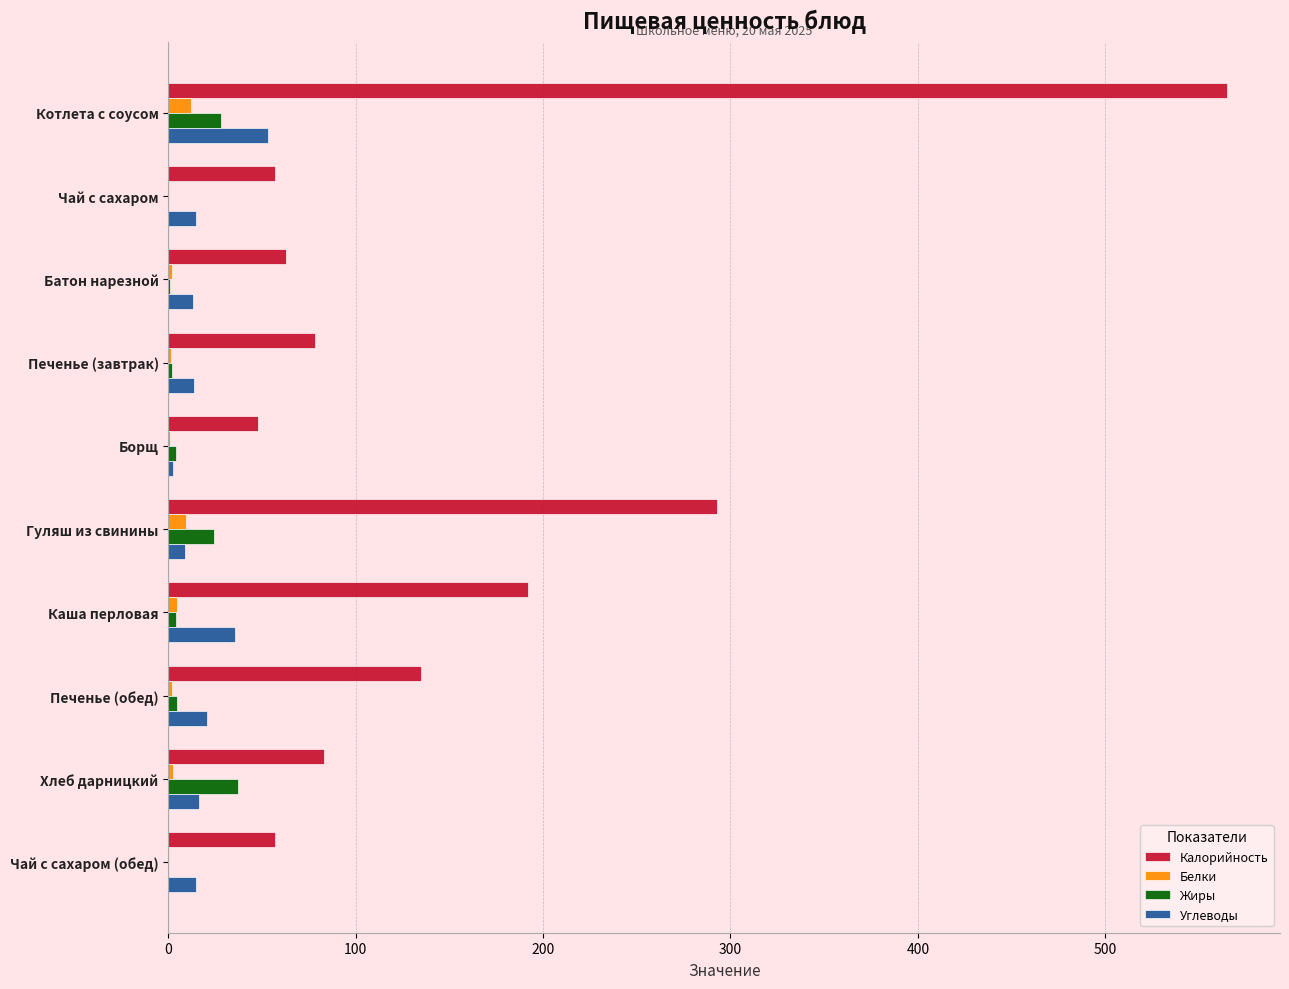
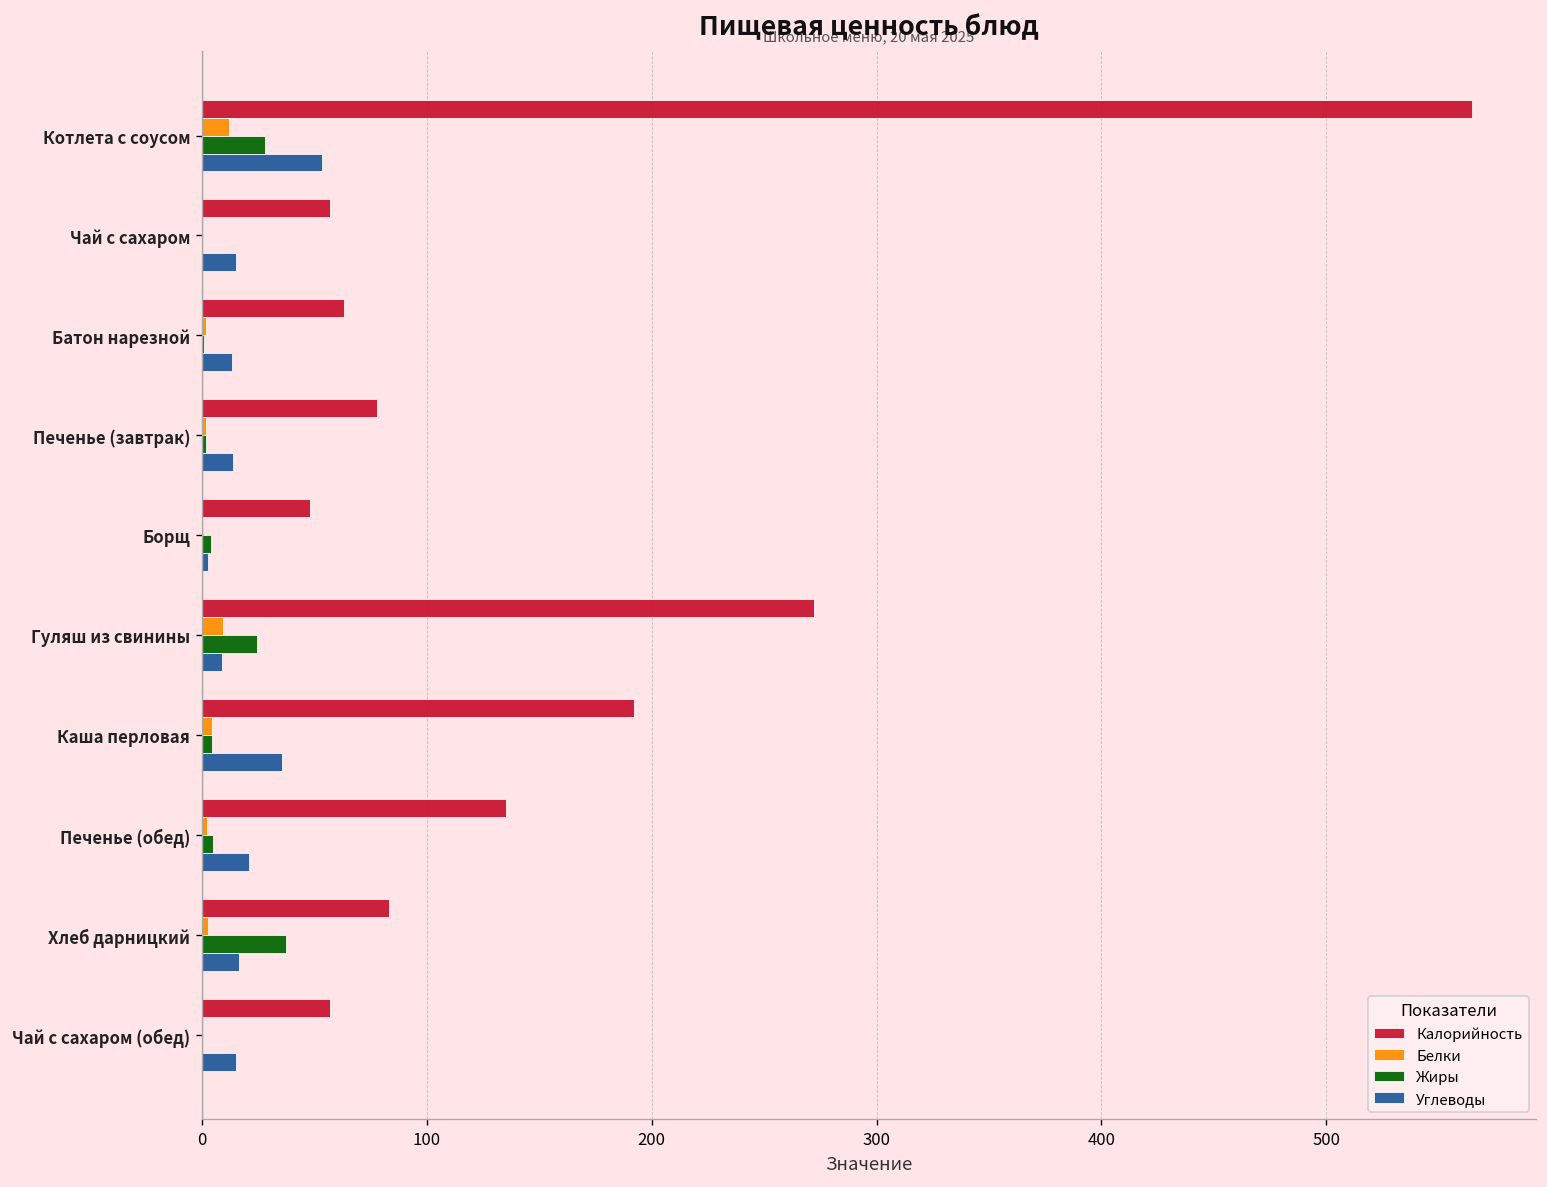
Калорийность, Гуляш из свинины: 293 -> 272
